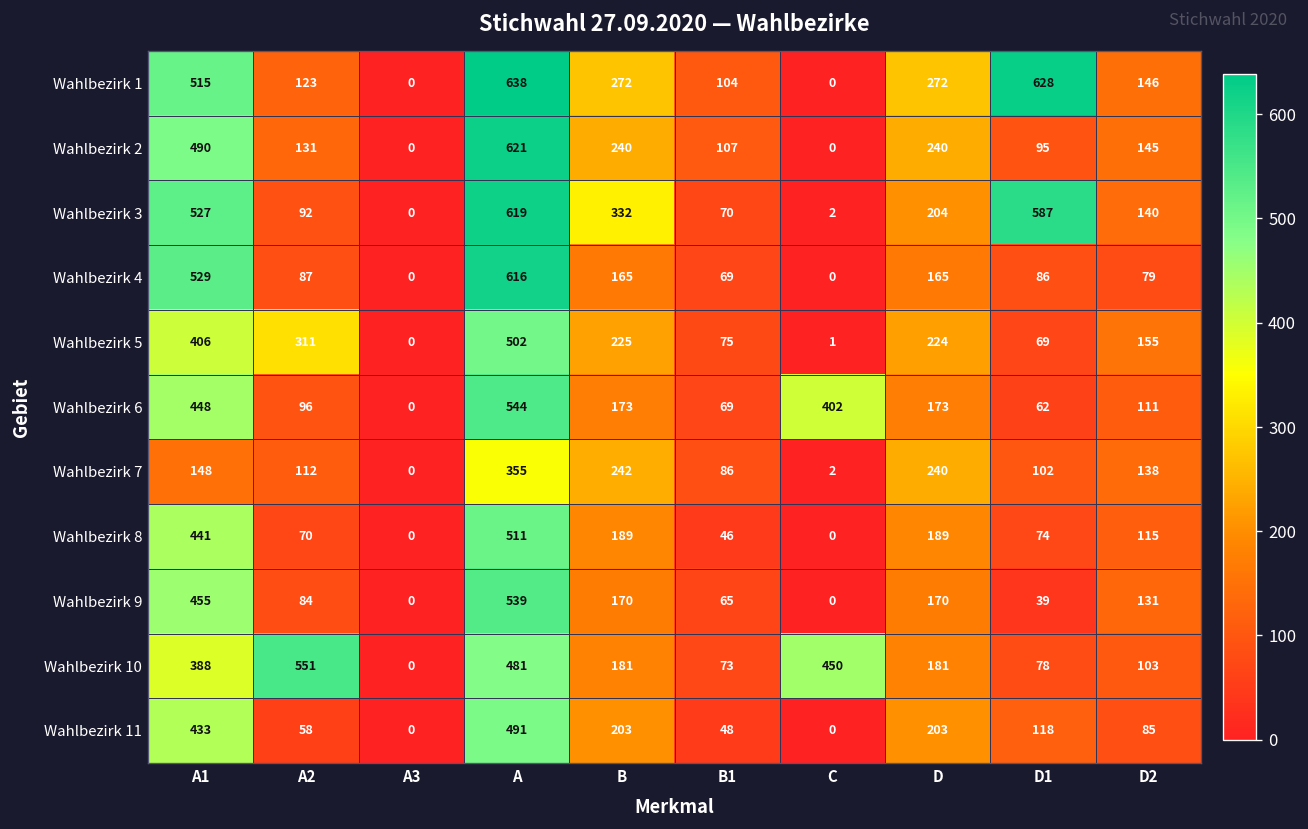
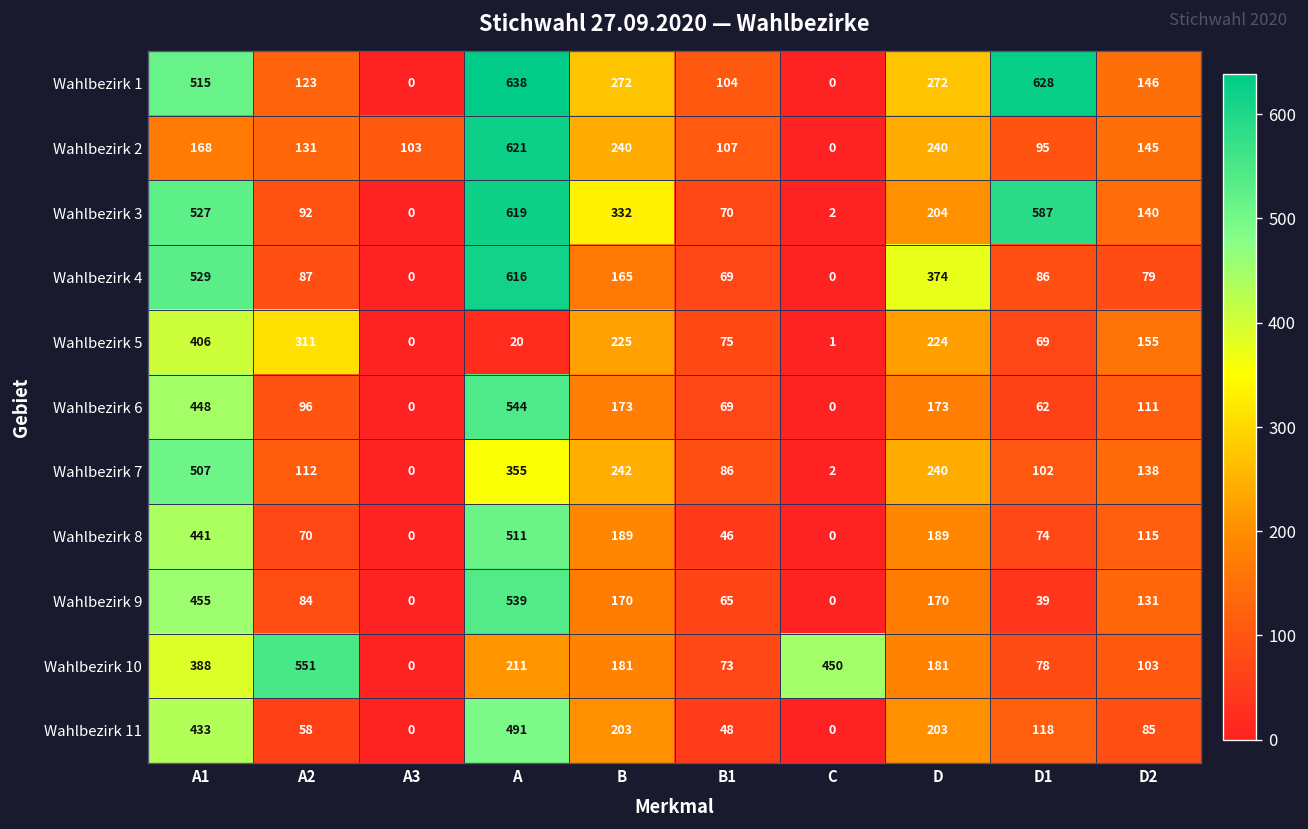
Wahlbezirk 2, A1: 490 -> 168
Wahlbezirk 2, A3: 0 -> 103
Wahlbezirk 4, D: 165 -> 374
Wahlbezirk 5, A: 502 -> 20
Wahlbezirk 6, C: 402 -> 0
Wahlbezirk 7, A1: 148 -> 507
Wahlbezirk 10, A: 481 -> 211
